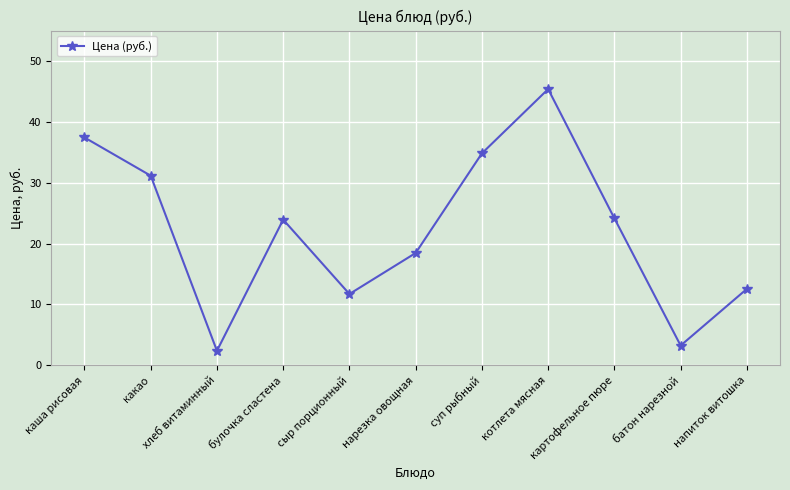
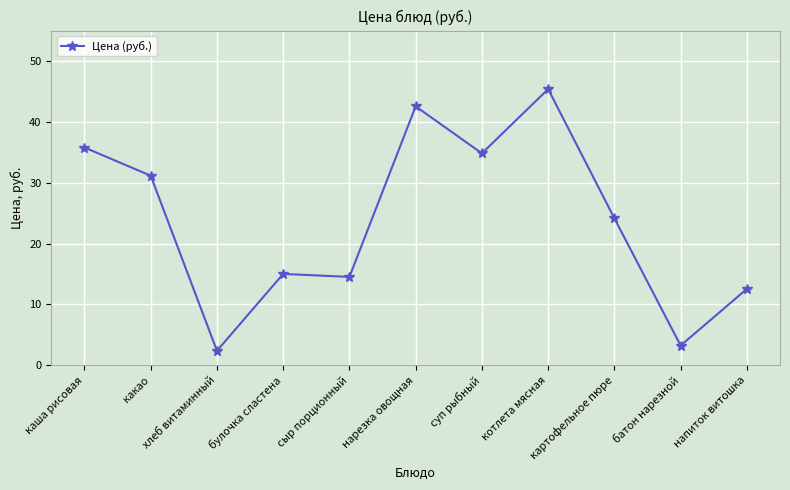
каша рисовая: 37 -> 36
булочка сластена: 24 -> 15
сыр порционный: 12 -> 15
нарезка овощная: 18 -> 43
